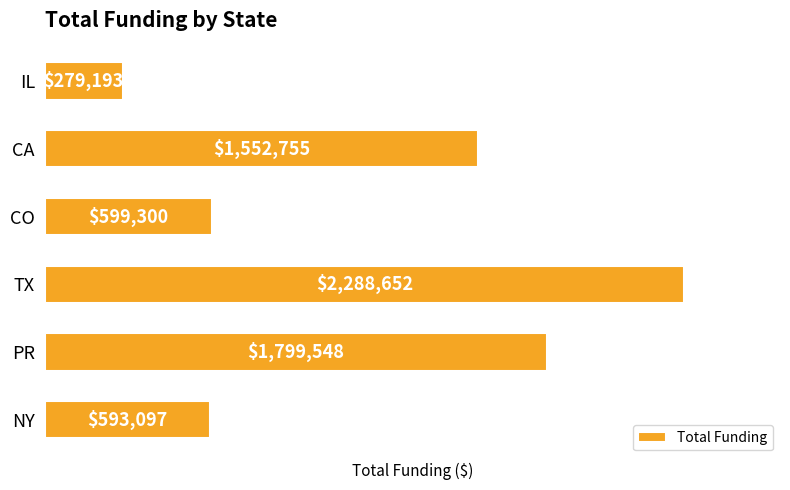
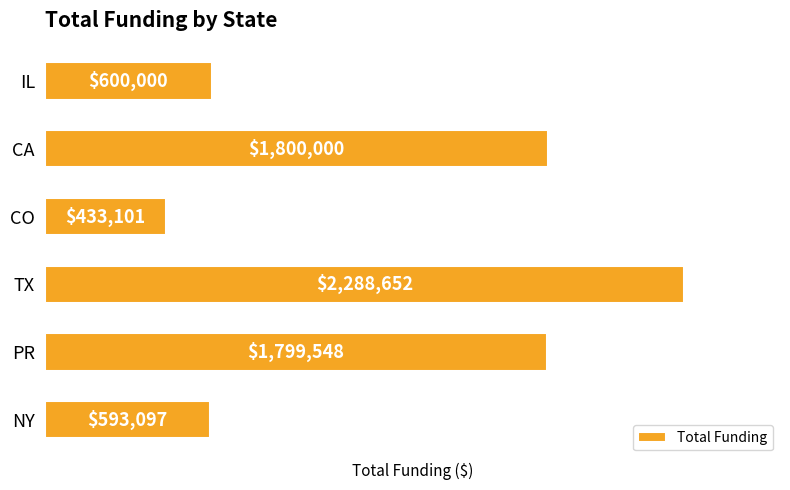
IL: $279,193 -> $600,000
CA: $1,552,755 -> $1,800,000
CO: $599,300 -> $433,101
